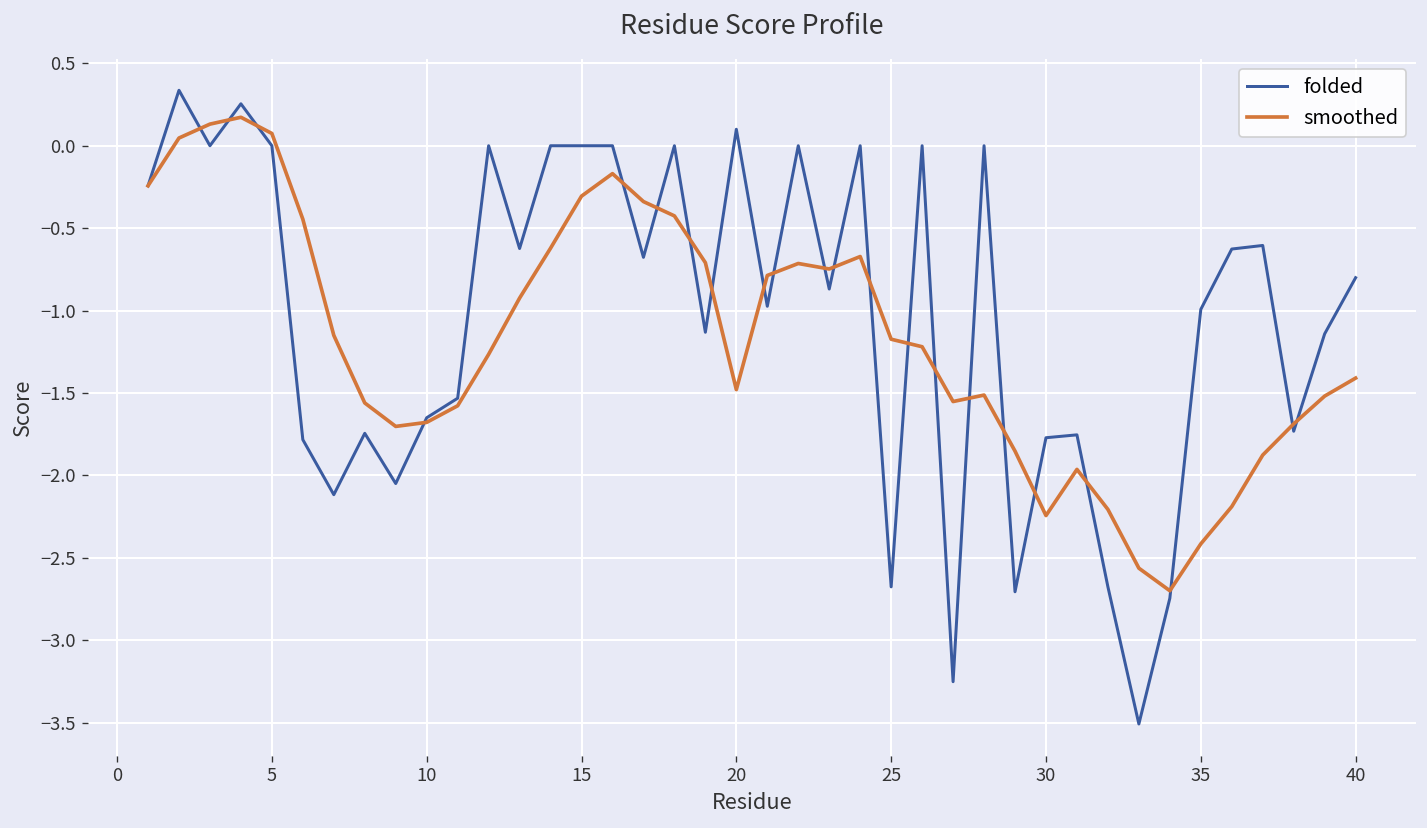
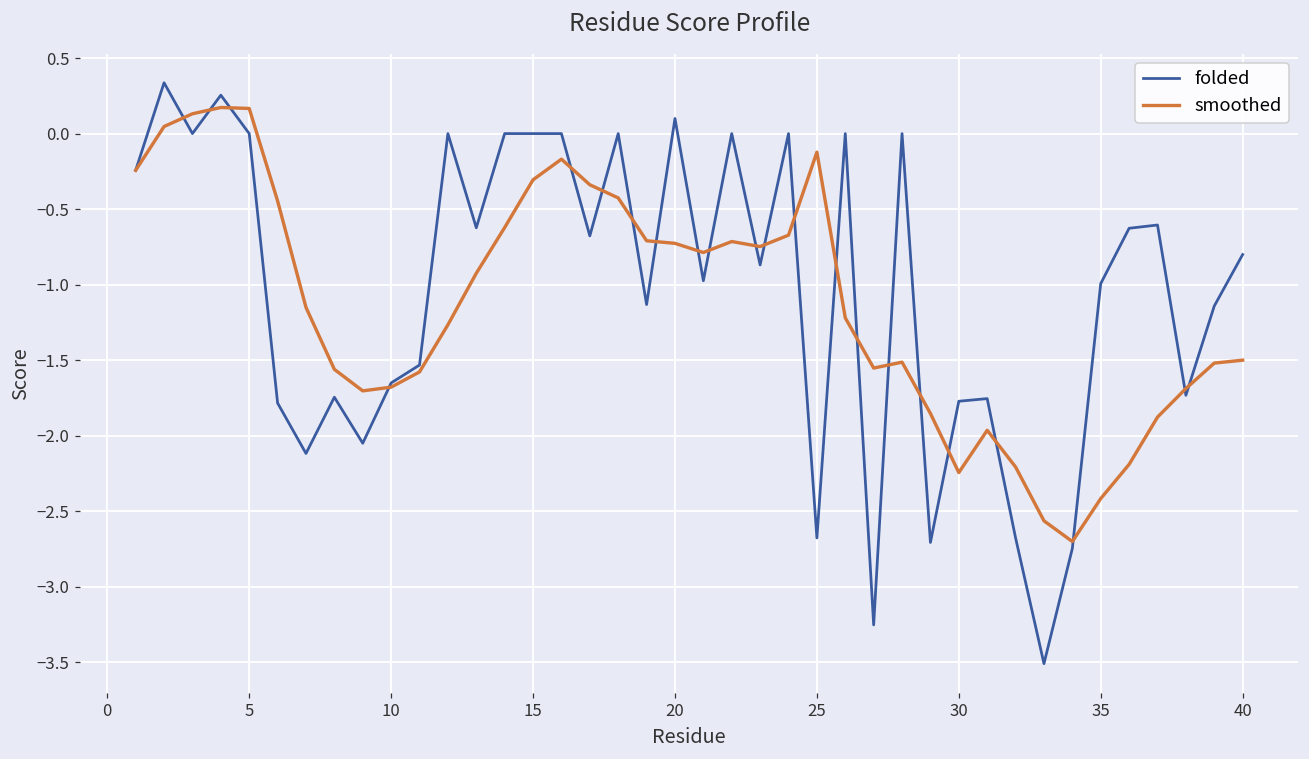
smoothed, 5: 0.07 -> 0.17
smoothed, 20: -1.48 -> -0.73
smoothed, 25: -1.17 -> -0.12
smoothed, 40: -1.41 -> -1.50
